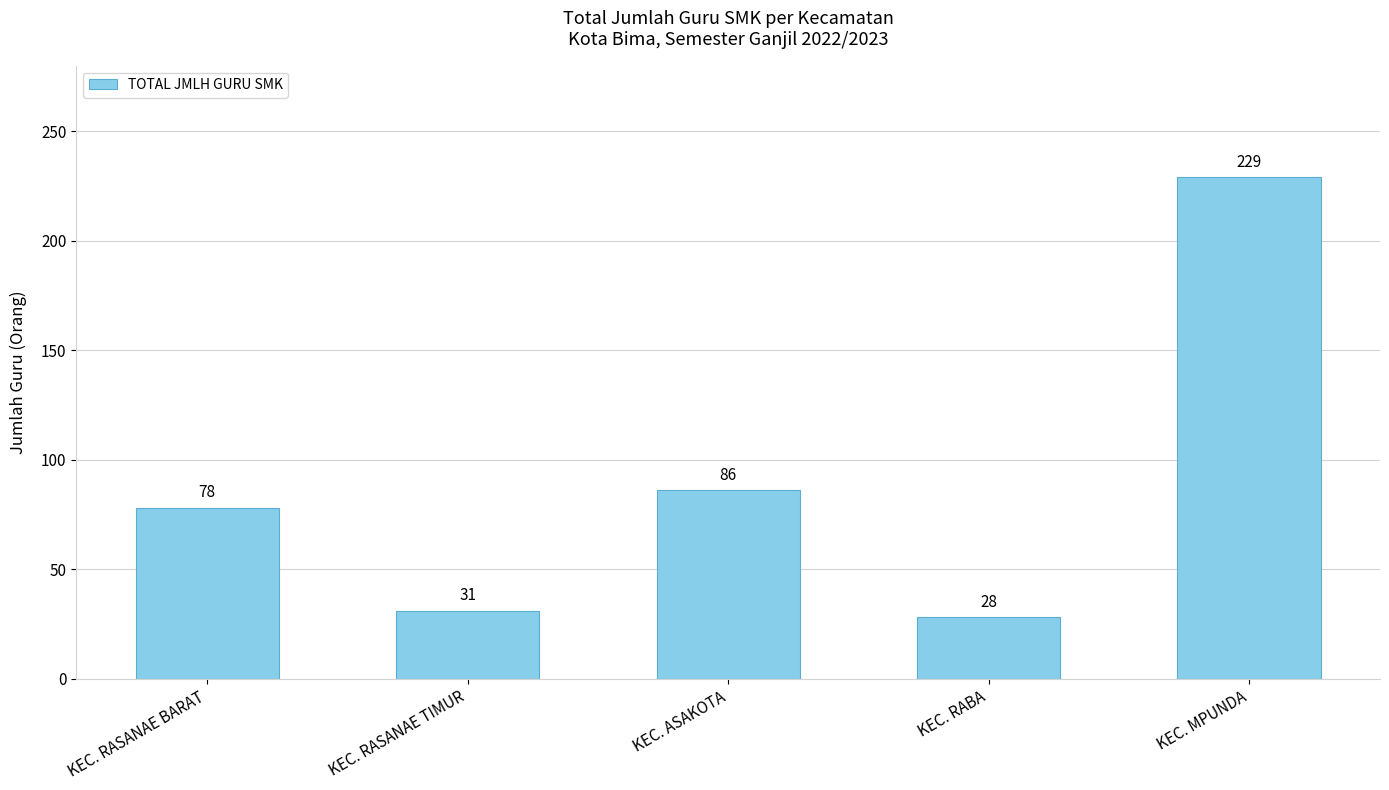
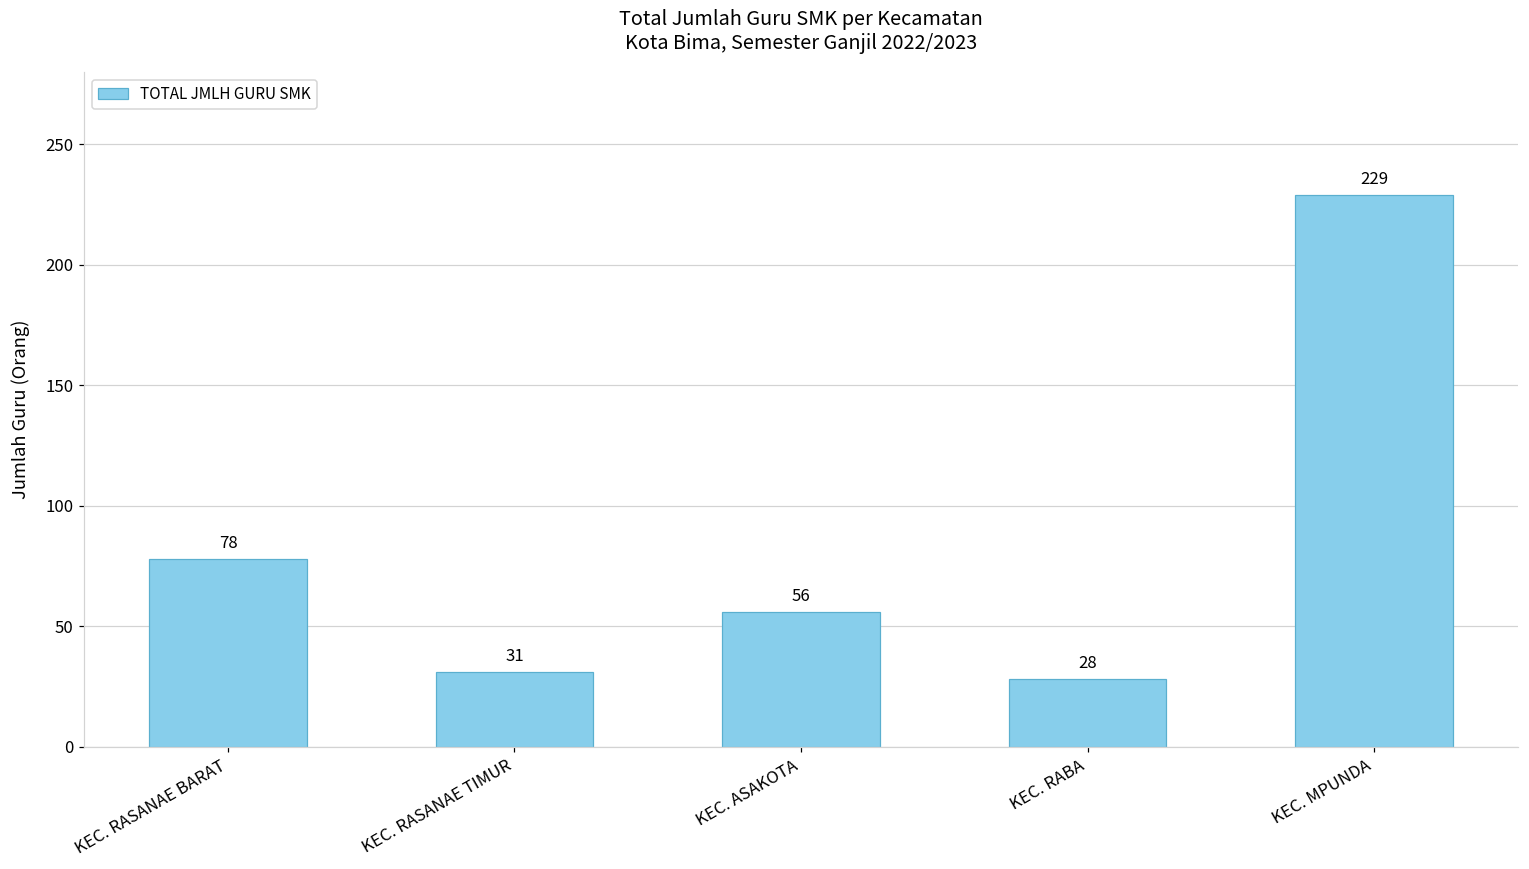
KEC. ASAKOTA: 86 -> 56
